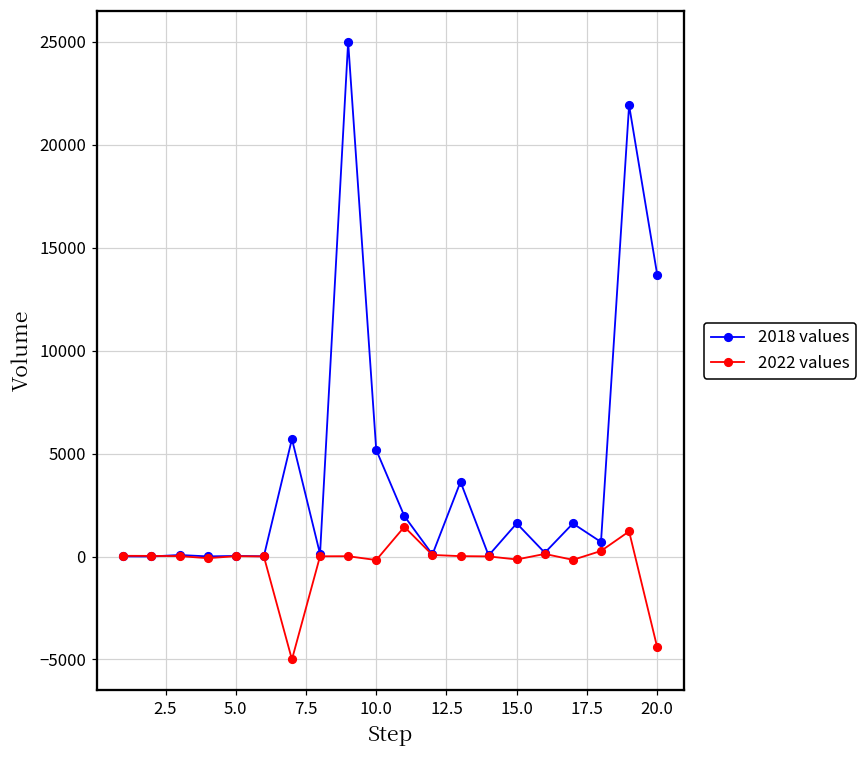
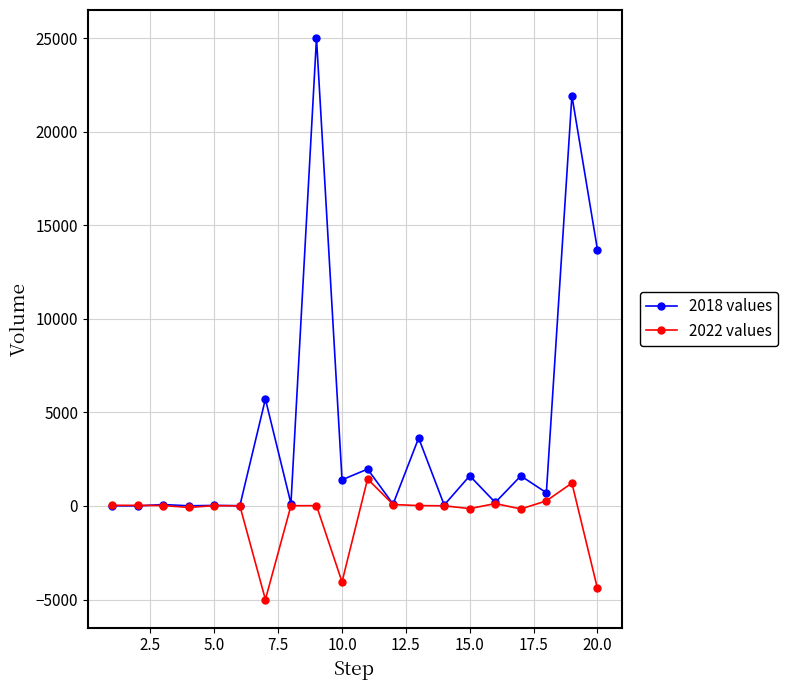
2018 values, 10.0: 5200 -> 1400
2022 values, 10.0: -200 -> -4100
